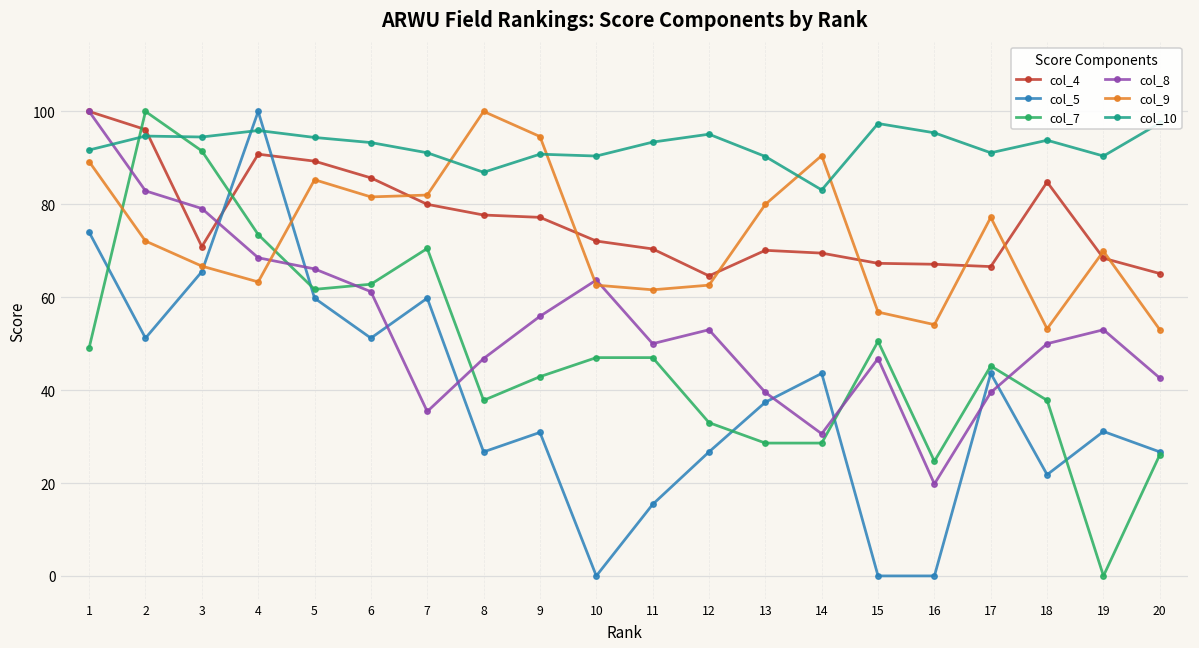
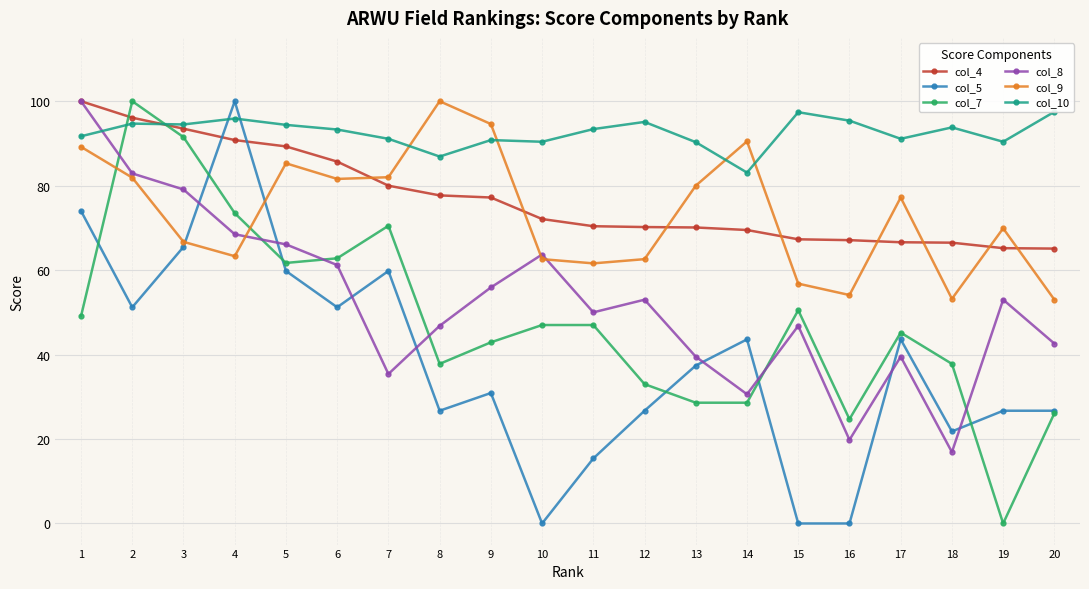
col_9, 2: 72 -> 82
col_4, 3: 71 -> 94
col_4, 12: 65 -> 70
col_4, 18: 85 -> 67
col_8, 18: 50 -> 17
col_4, 19: 68 -> 65
col_5, 19: 31 -> 27
